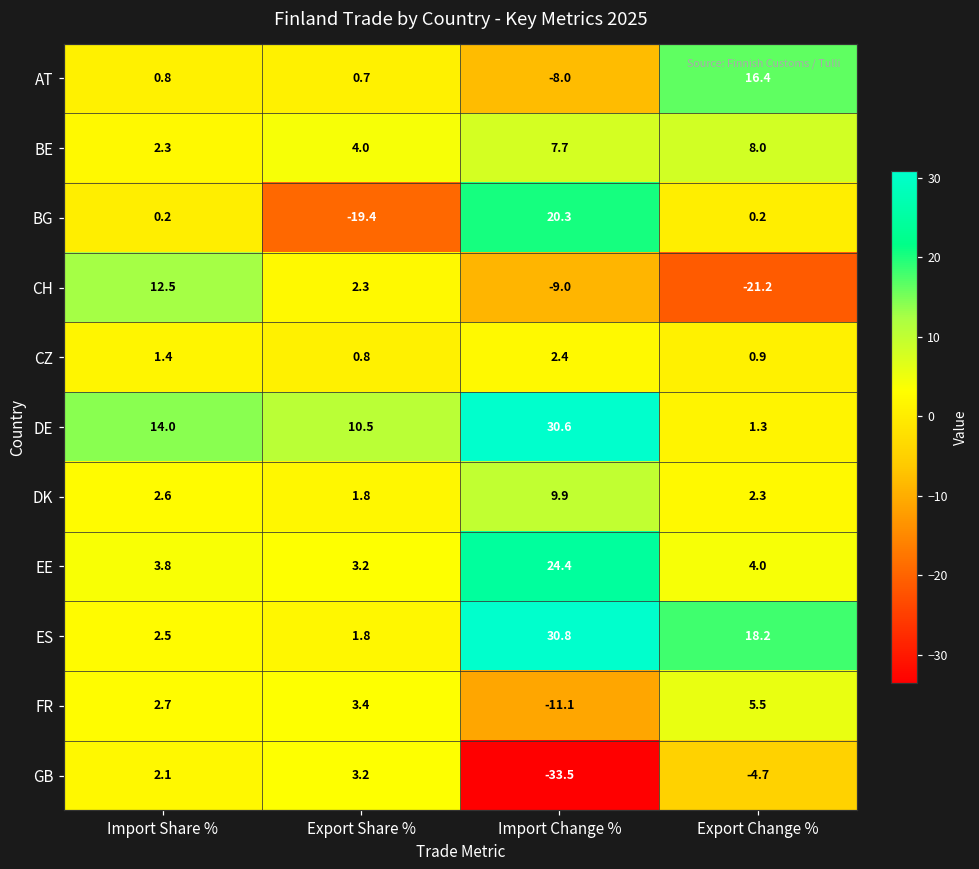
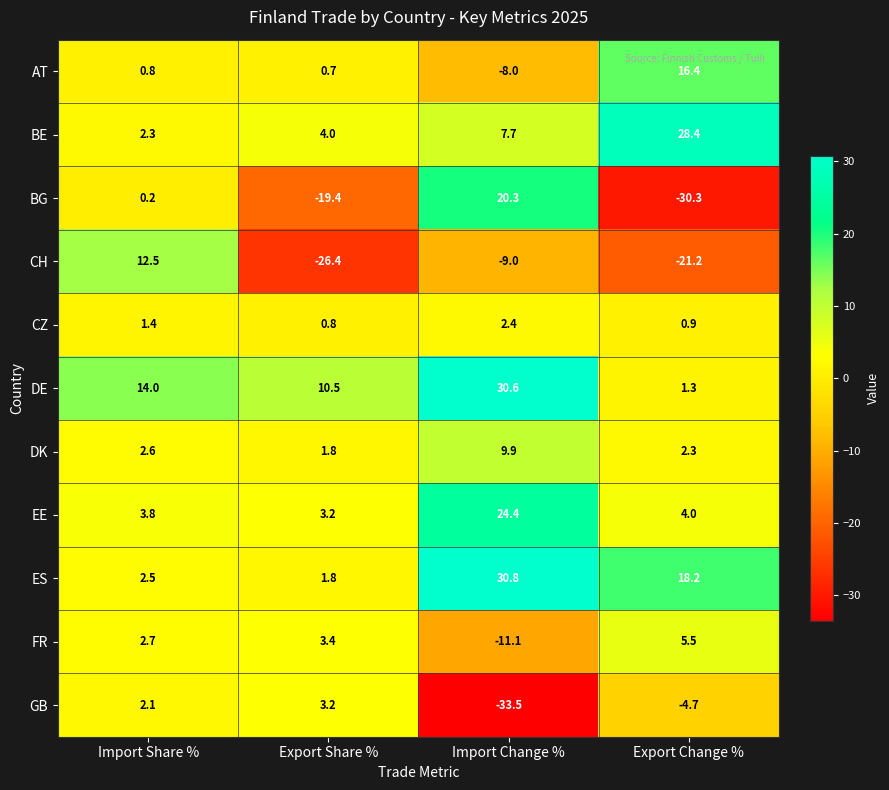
BE, Export Change %: 8.0 -> 28.4
BG, Export Change %: 0.2 -> -30.3
CH, Export Share %: 2.3 -> -26.4
